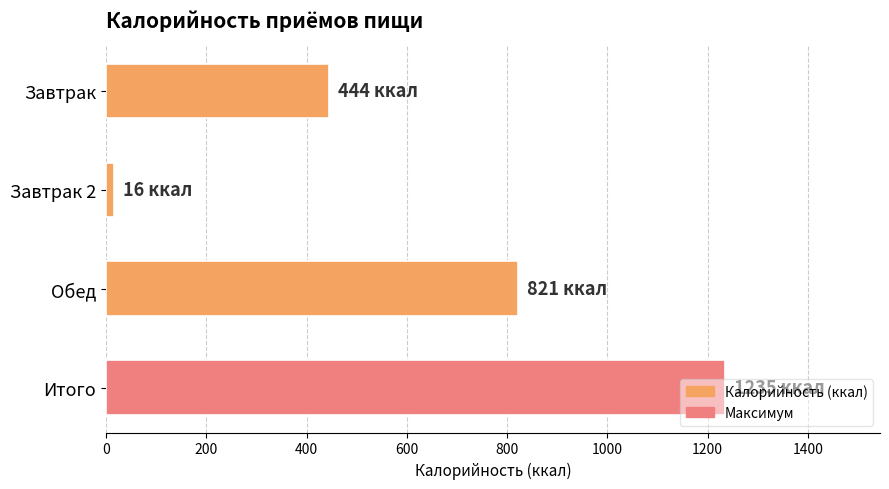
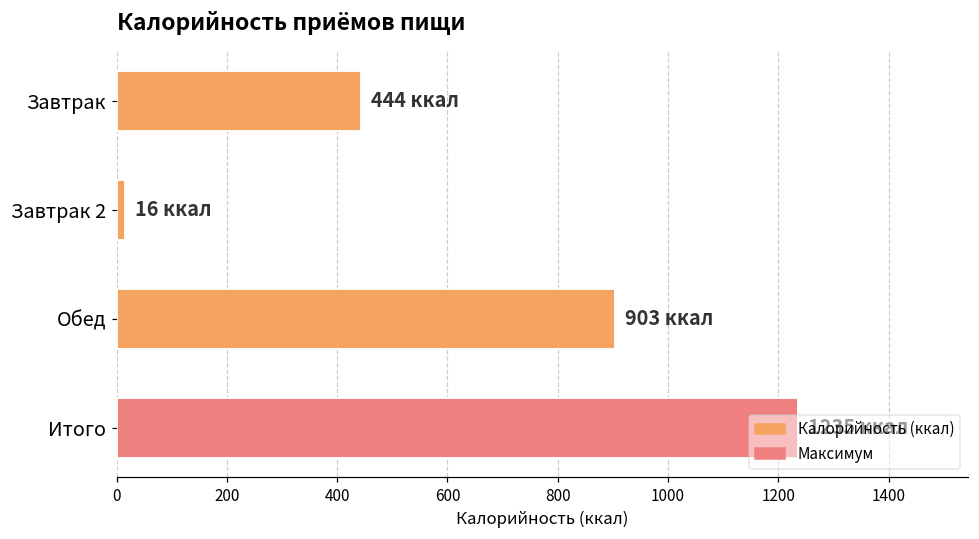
Обед: 821 -> 903
